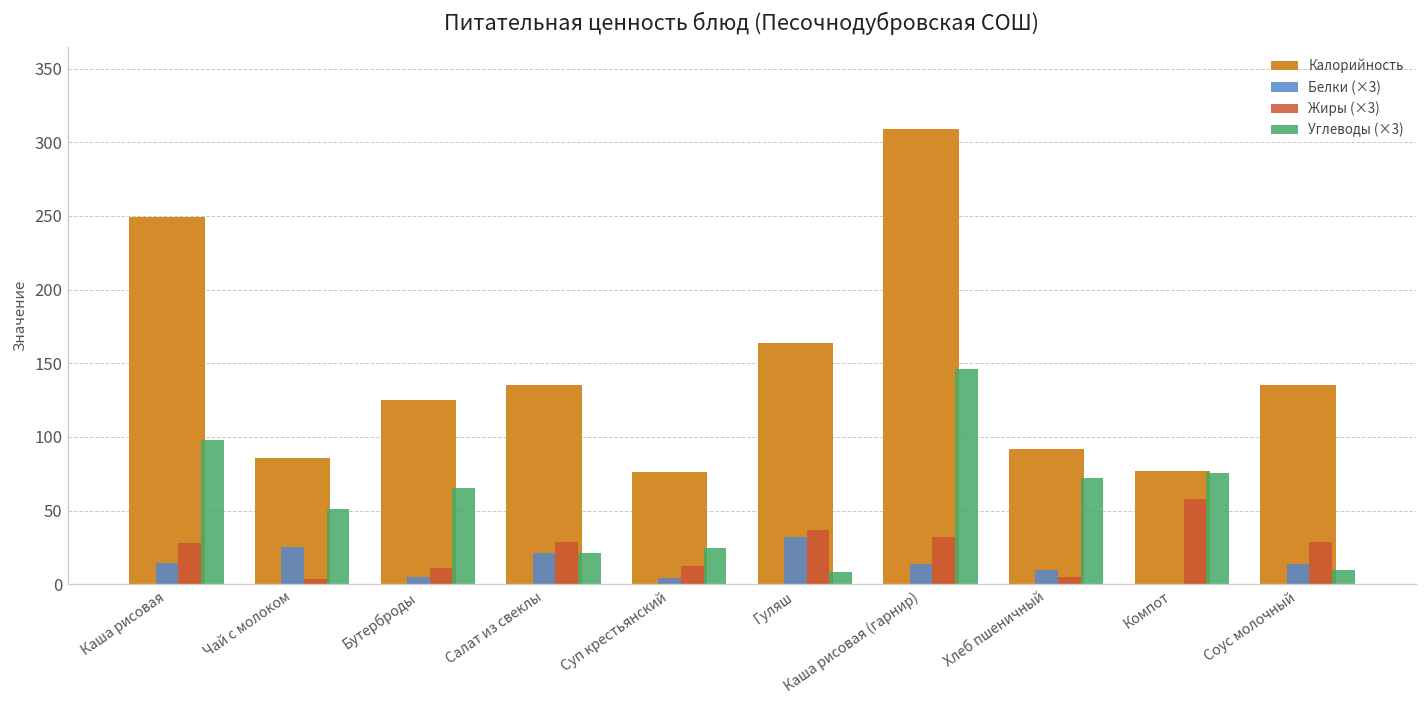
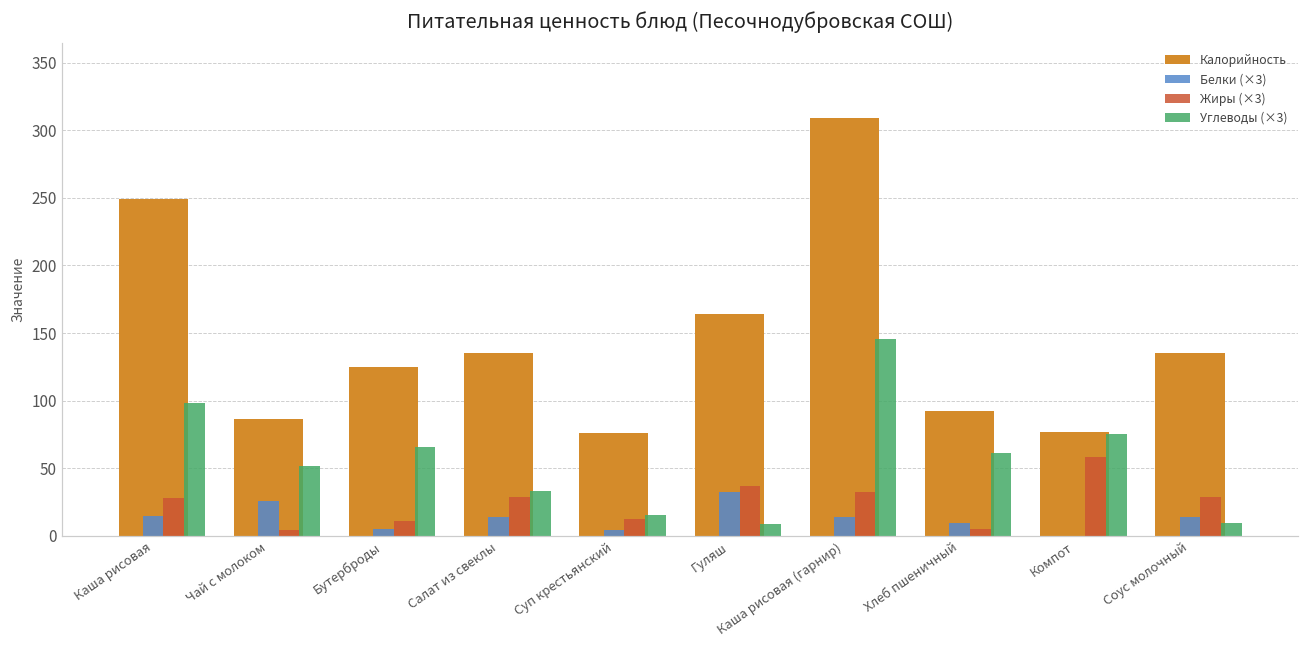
Белки (×3), Салат из свеклы: 21 -> 14
Углеводы (×3), Салат из свеклы: 22 -> 33
Углеводы (×3), Суп крестьянский: 25 -> 16
Углеводы (×3), Хлеб пшеничный: 72 -> 61
